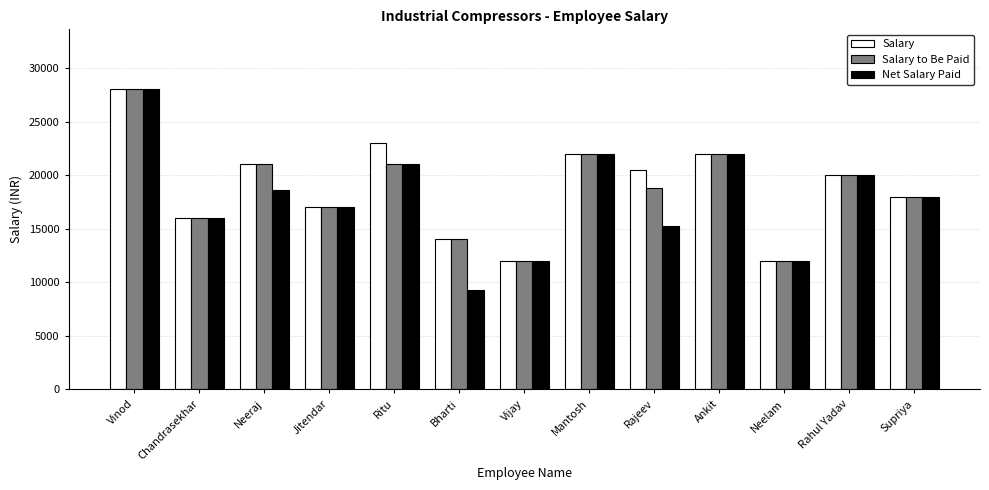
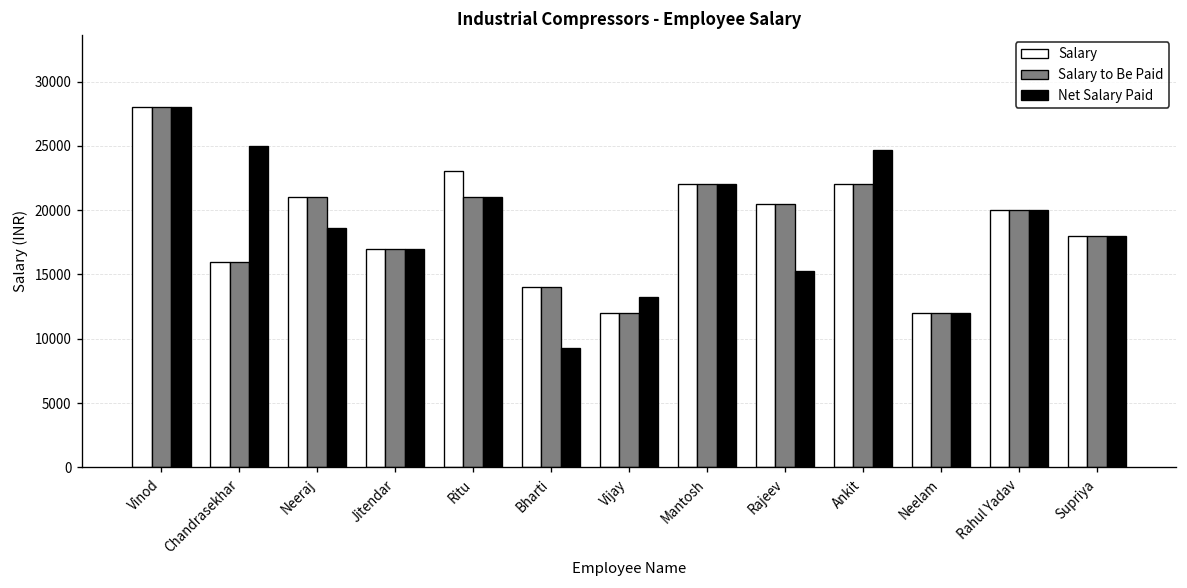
Net Salary Paid, Chandrasekhar: 16000 -> 25000
Net Salary Paid, Vijay: 12000 -> 13200
Salary to Be Paid, Rajeev: 18800 -> 20500
Net Salary Paid, Ankit: 22000 -> 24700
